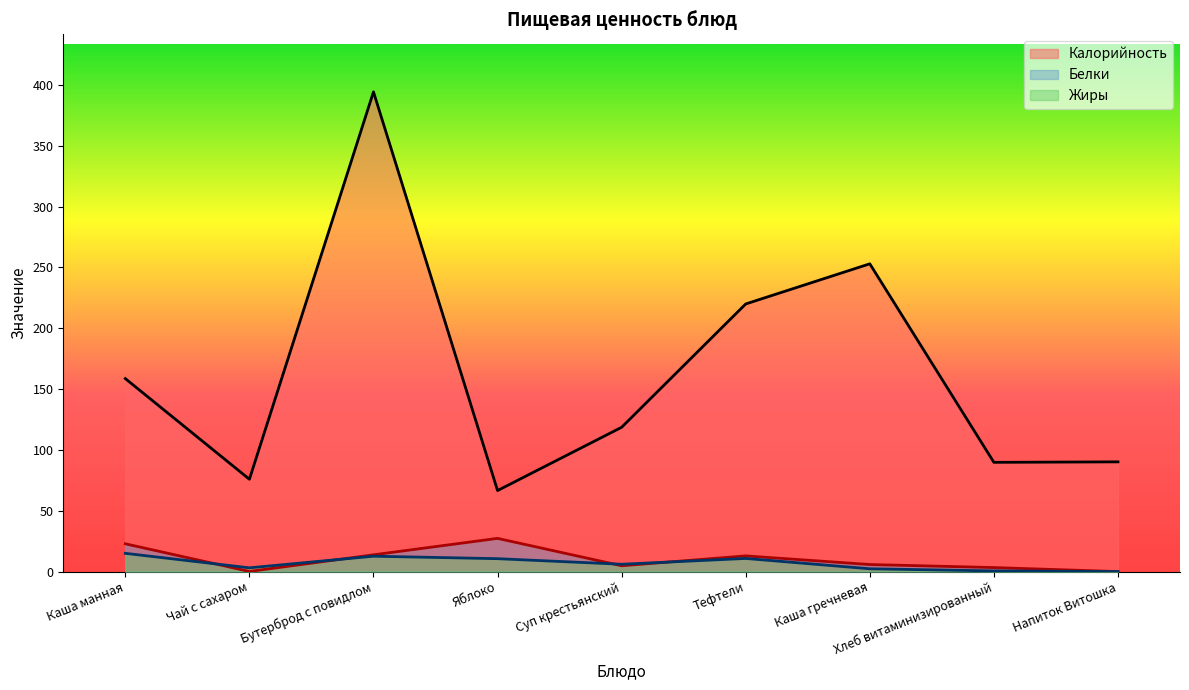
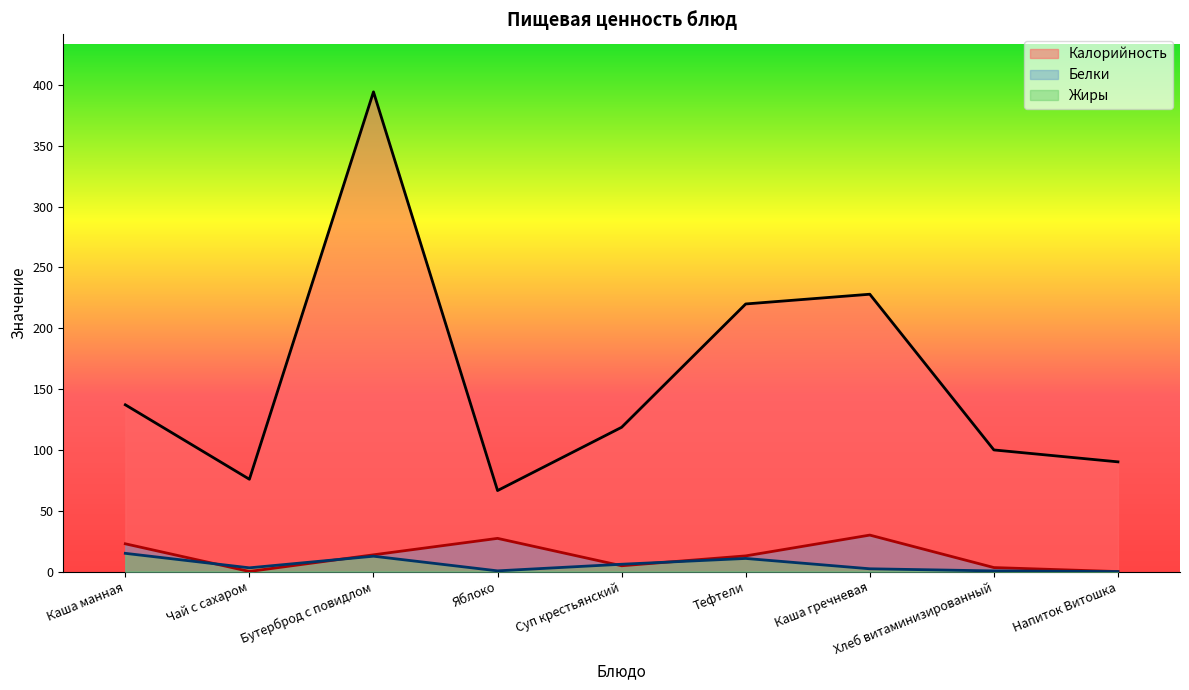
Калорийность, Каша манная: 159 -> 137
Жиры, Яблоко: 11 -> 1
Калорийность, Каша гречневая: 253 -> 228
Белки, Каша гречневая: 6 -> 30
Калорийность, Хлеб витаминизированный: 90 -> 100
